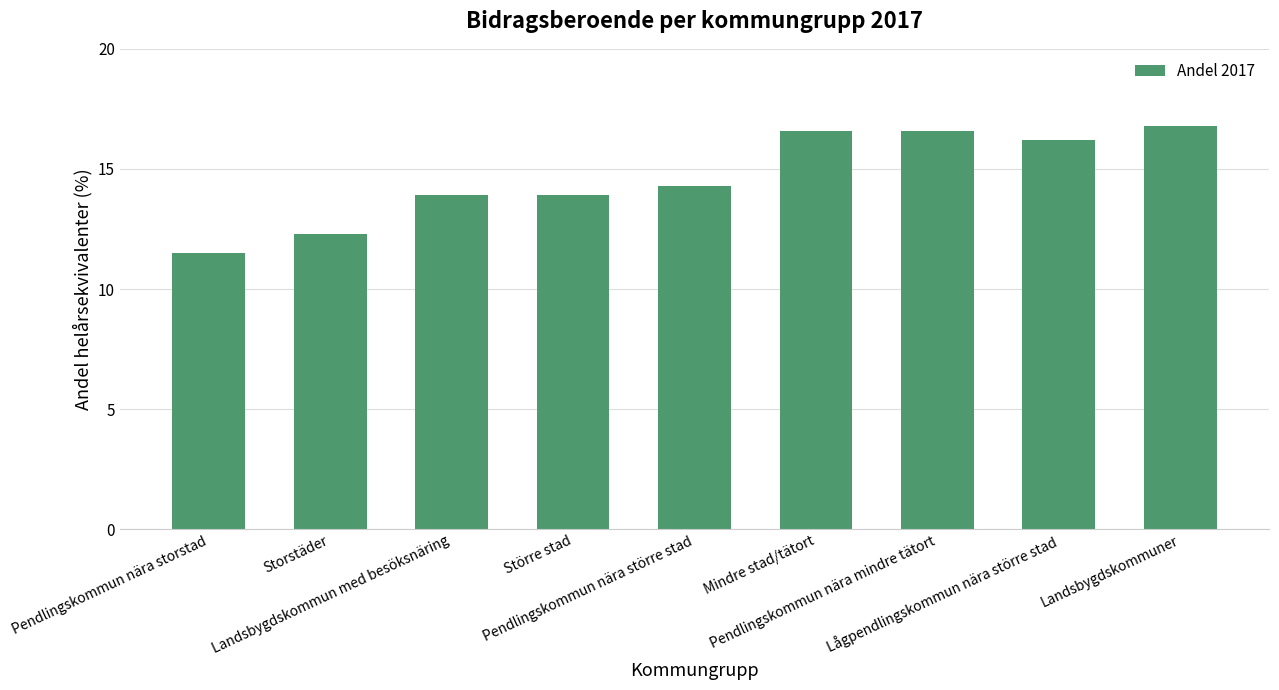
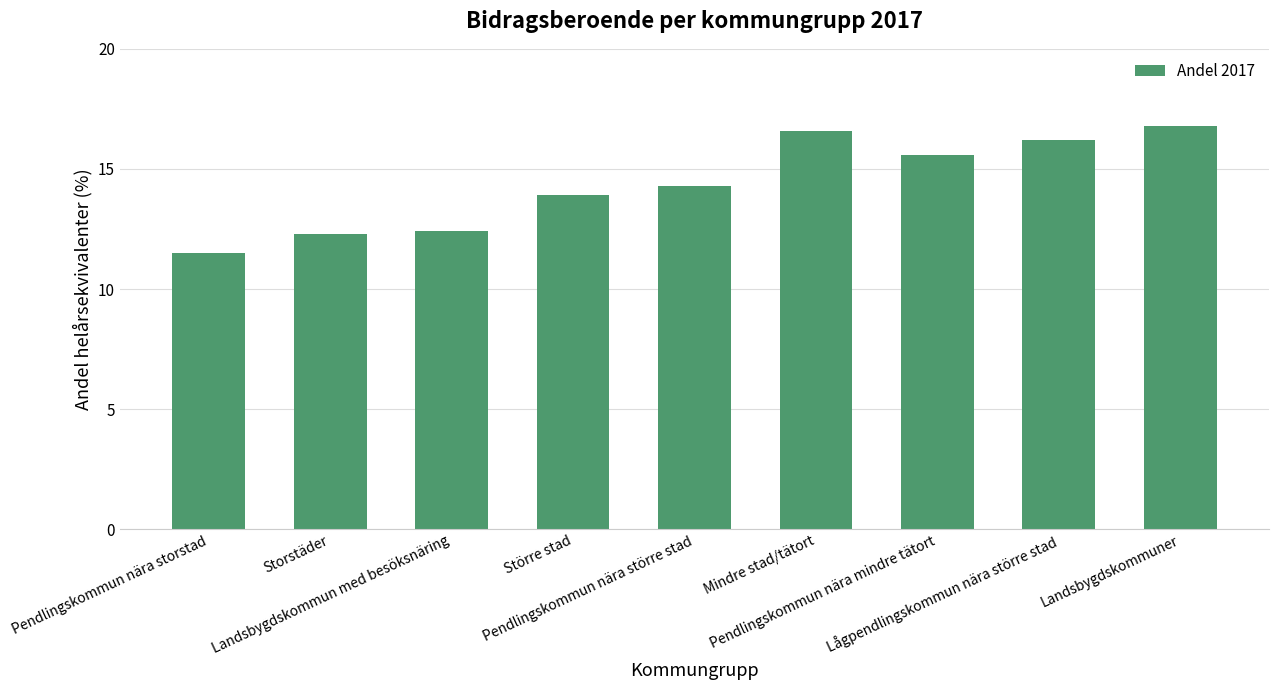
Landsbygdskommun med besöksnäring: 13.9 -> 12.4
Pendlingskommun nära mindre tätort: 16.6 -> 15.6
